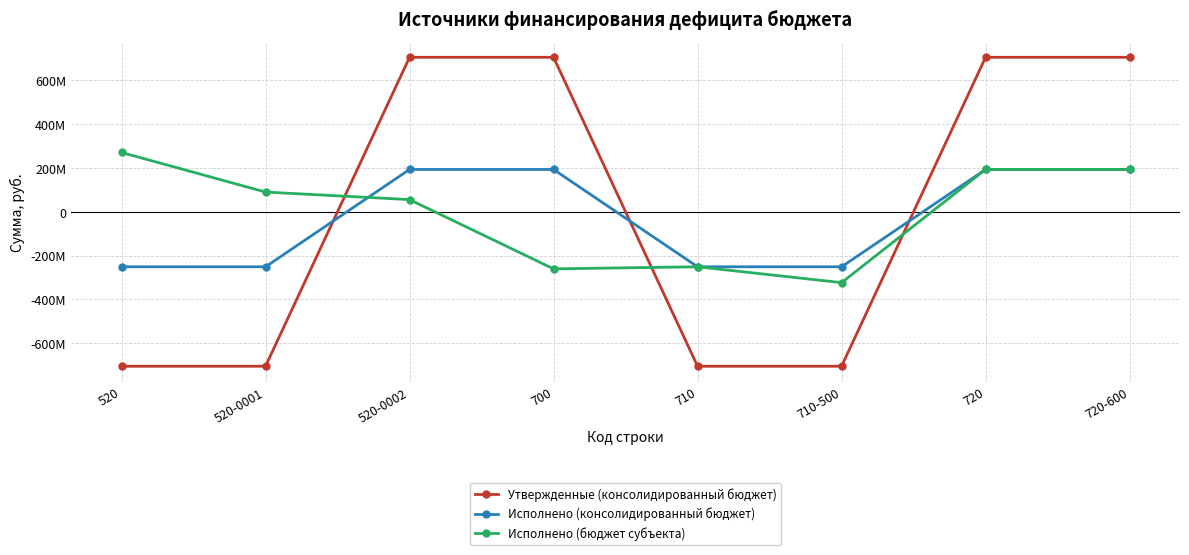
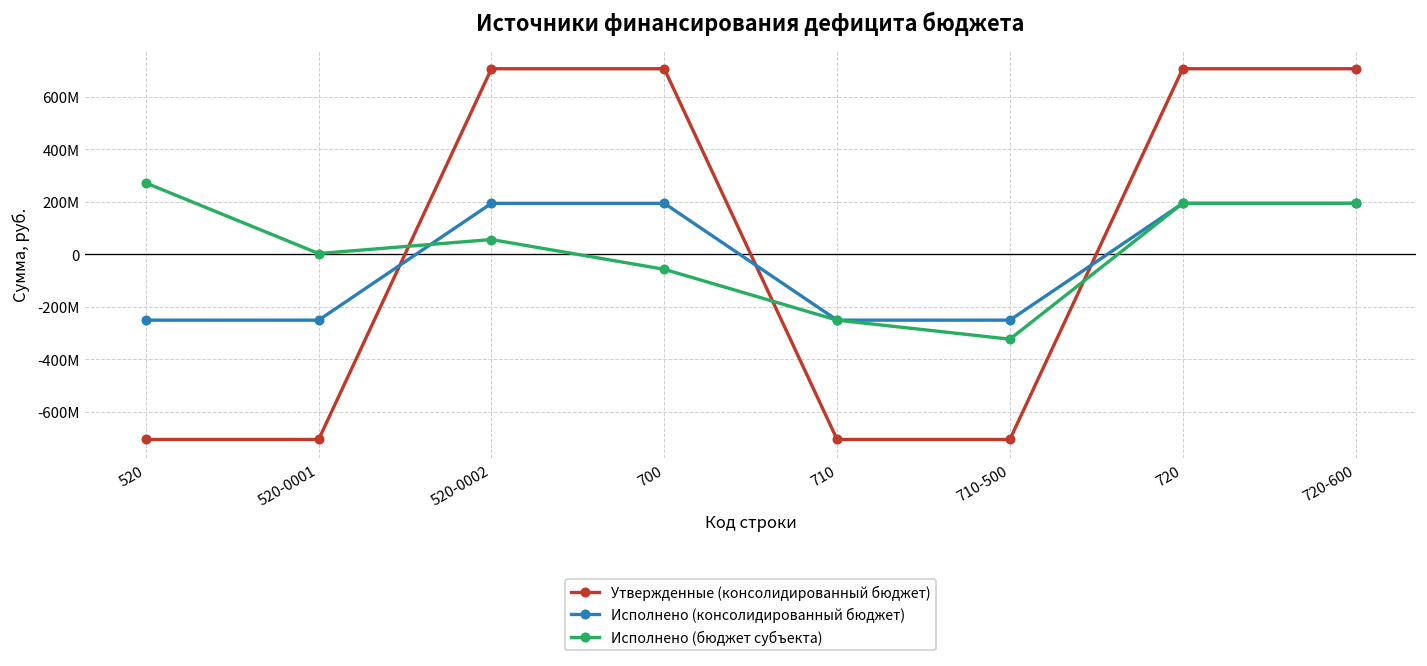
Исполнено (бюджет субъекта), 520-0001: 90000000 -> 0
Исполнено (бюджет субъекта), 700: -260000000 -> -60000000
